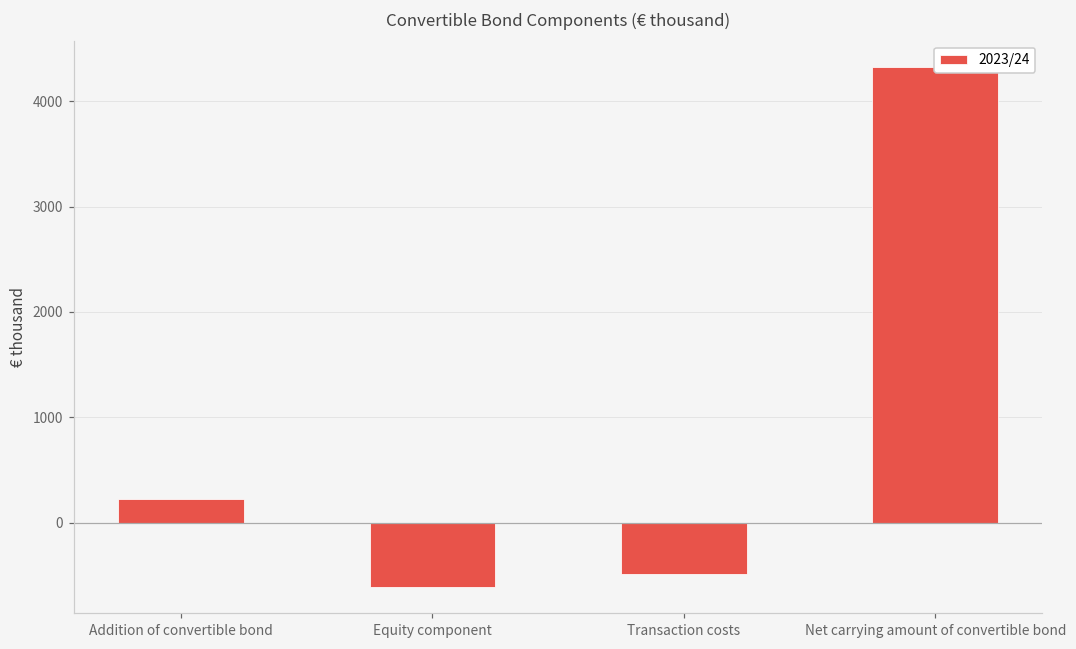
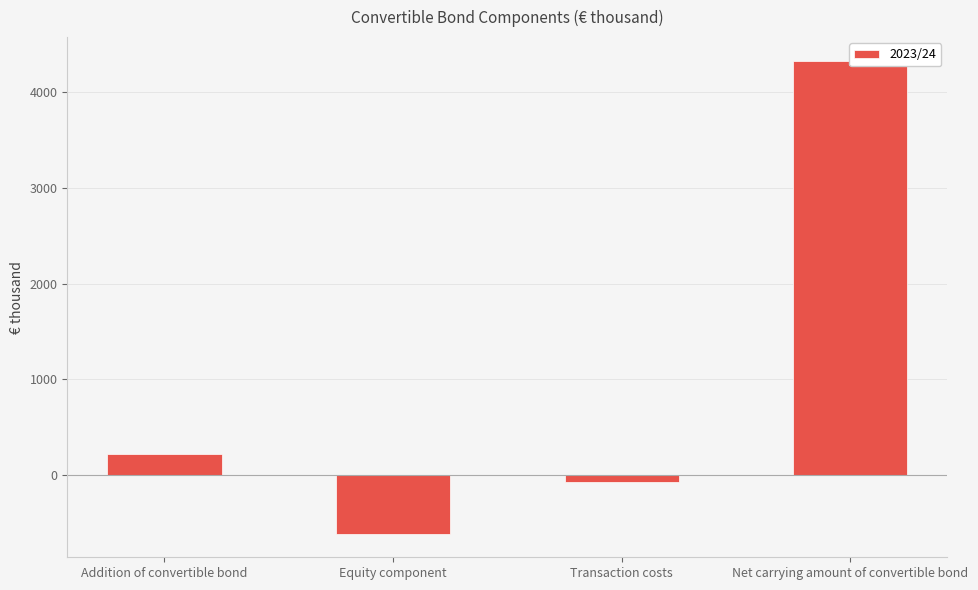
Transaction costs: -500 -> -100
